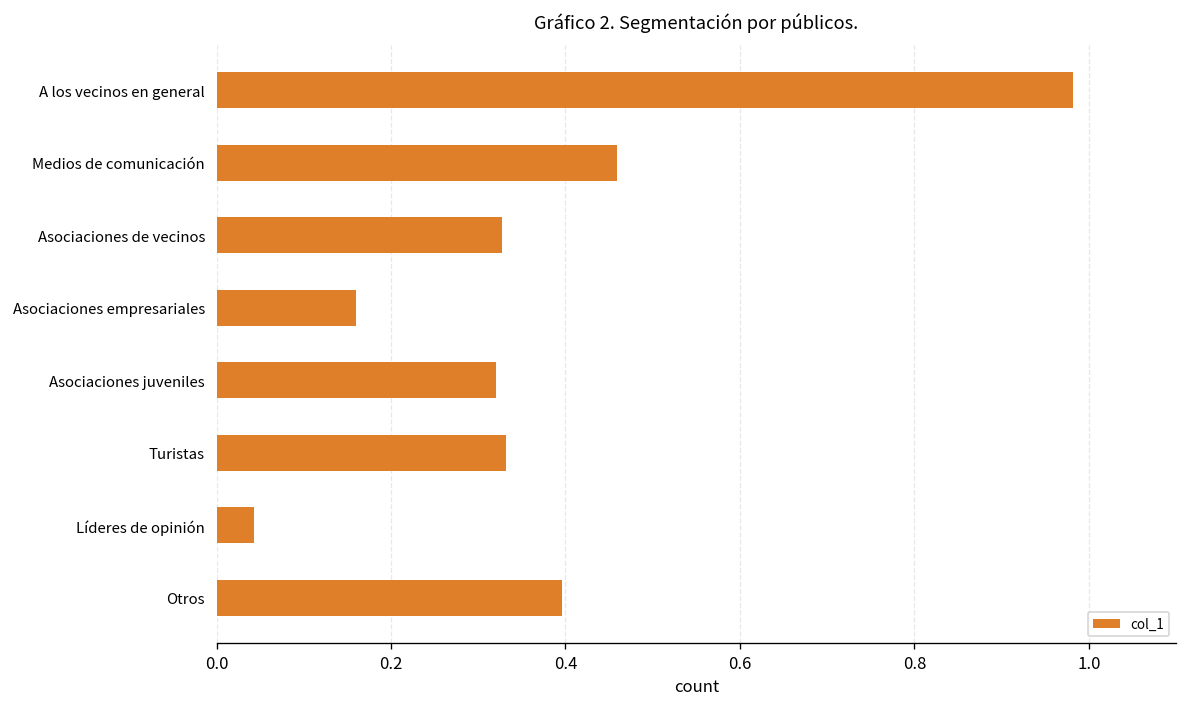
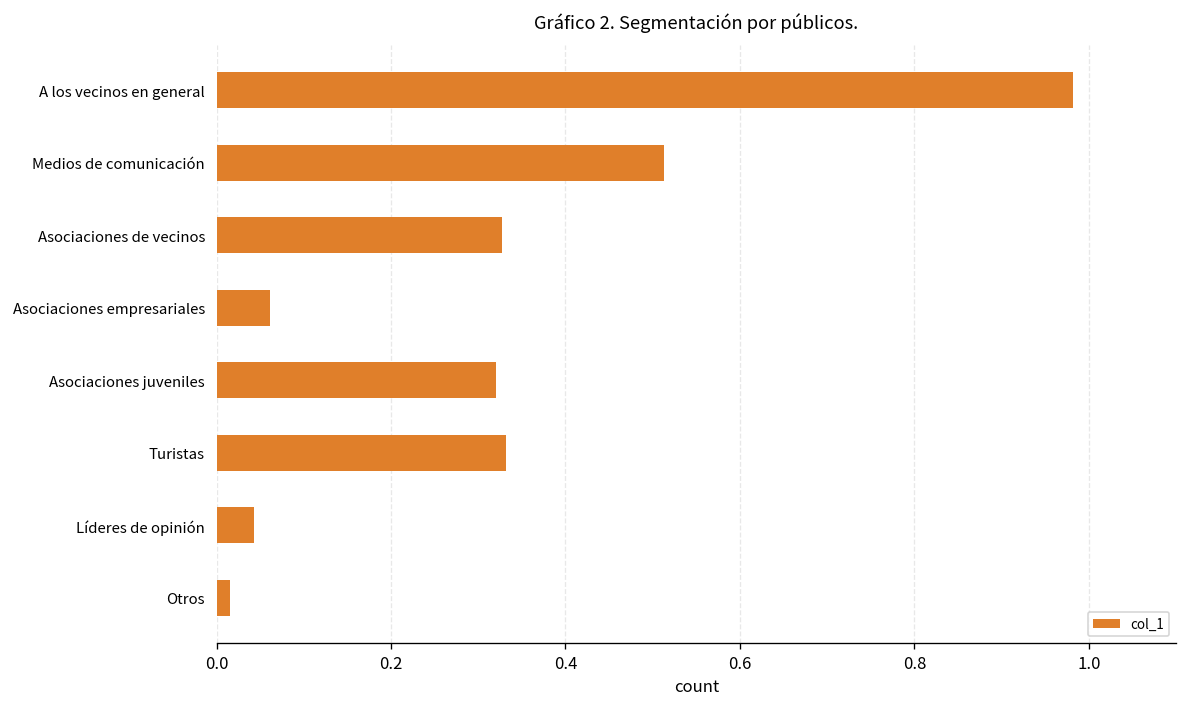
Medios de comunicación: 0.46 -> 0.51
Asociaciones empresariales: 0.16 -> 0.06
Otros: 0.40 -> 0.02
